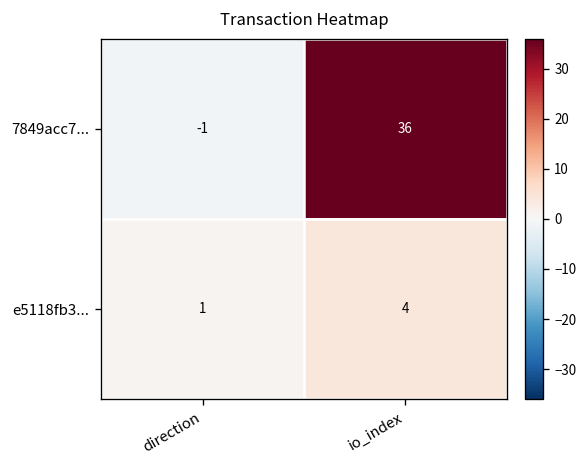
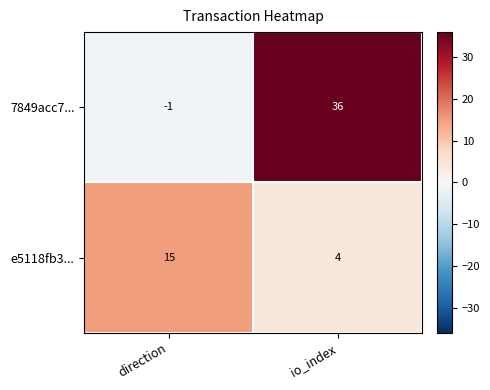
e5118fb3..., direction: 1 -> 15
